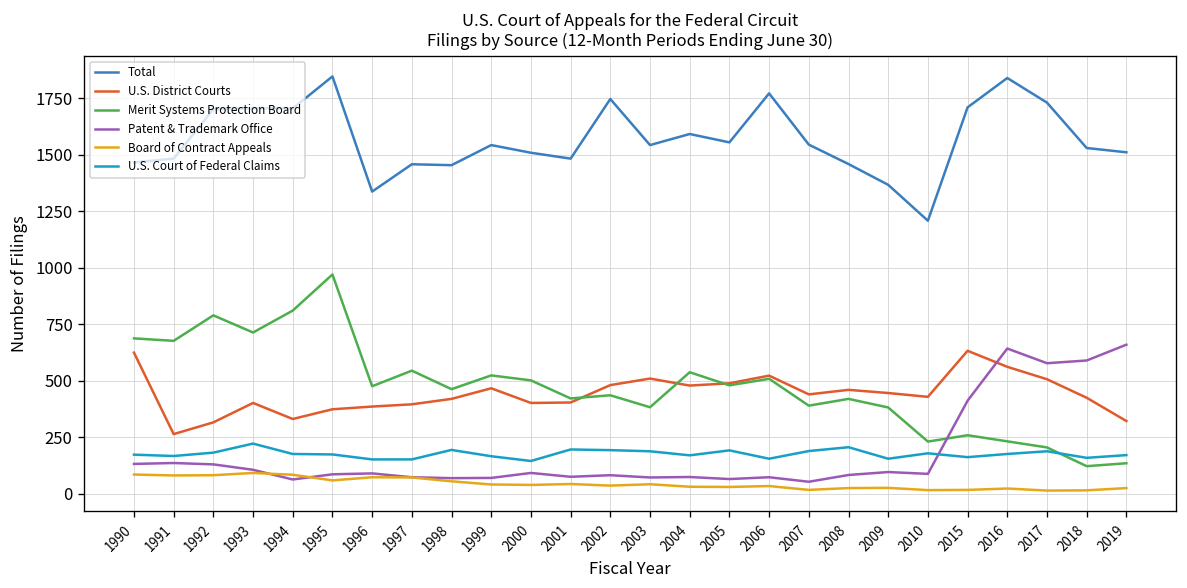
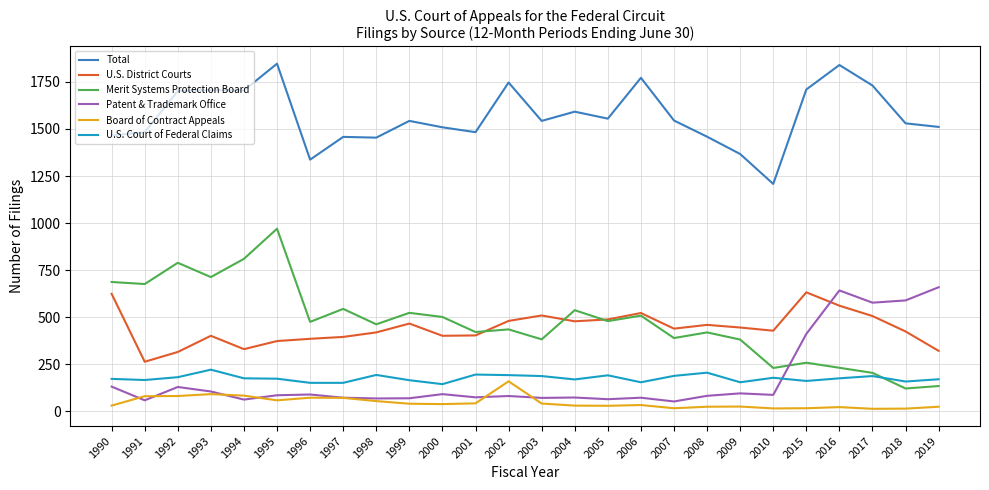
Board of Contract Appeals, 1990: 80 -> 30
Patent & Trademark Office, 1991: 140 -> 60
Board of Contract Appeals, 2002: 40 -> 160
